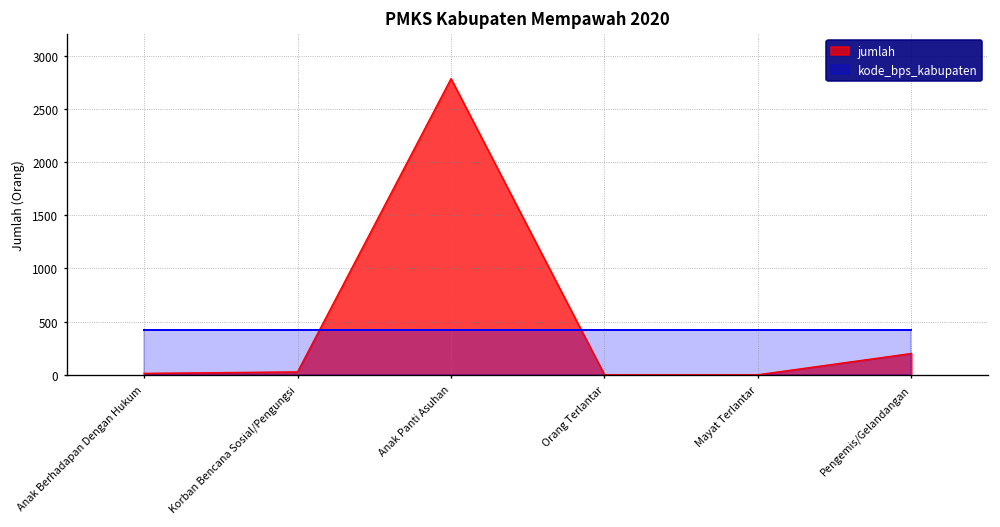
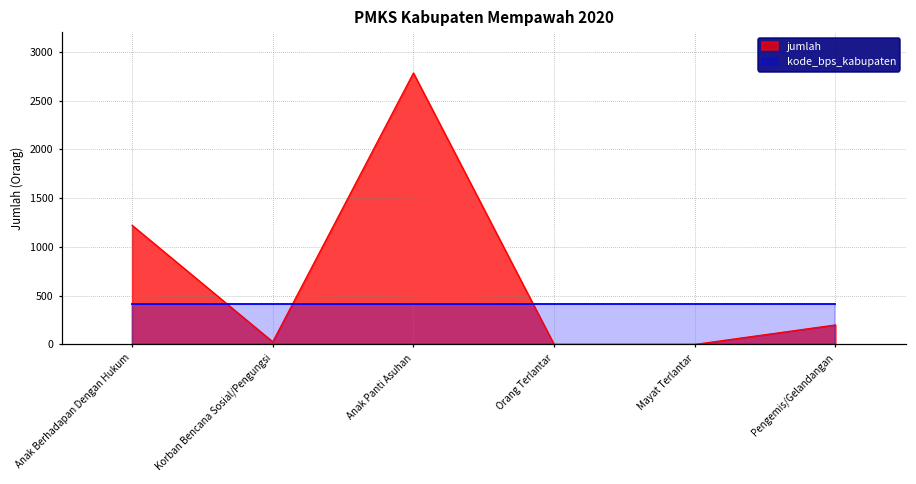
jumlah, Anak Berhadapan Dengan Hukum: 0 -> 1200
